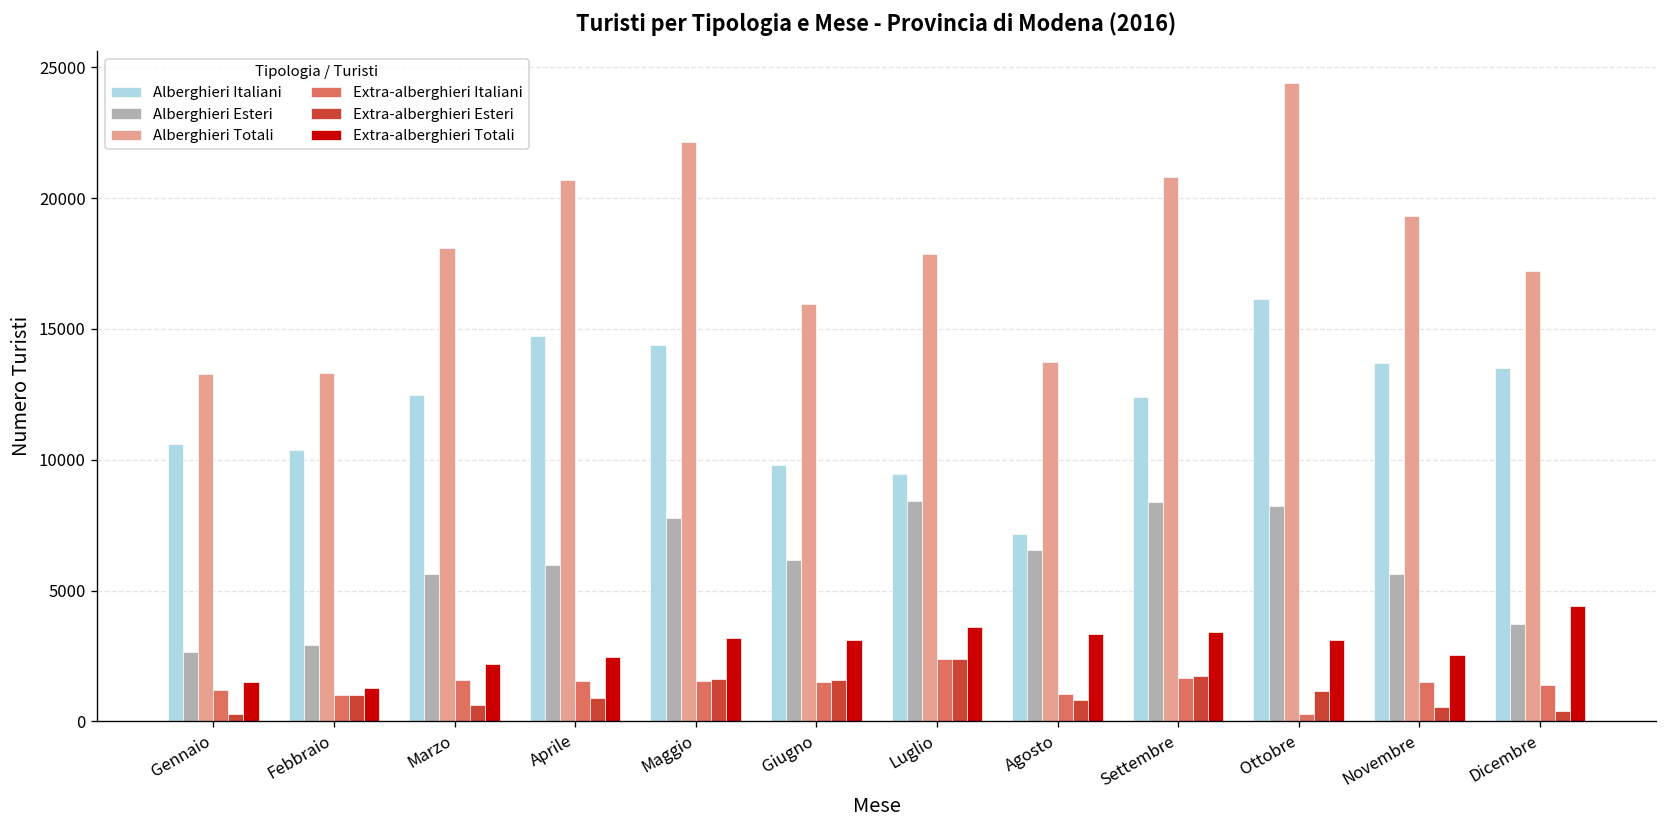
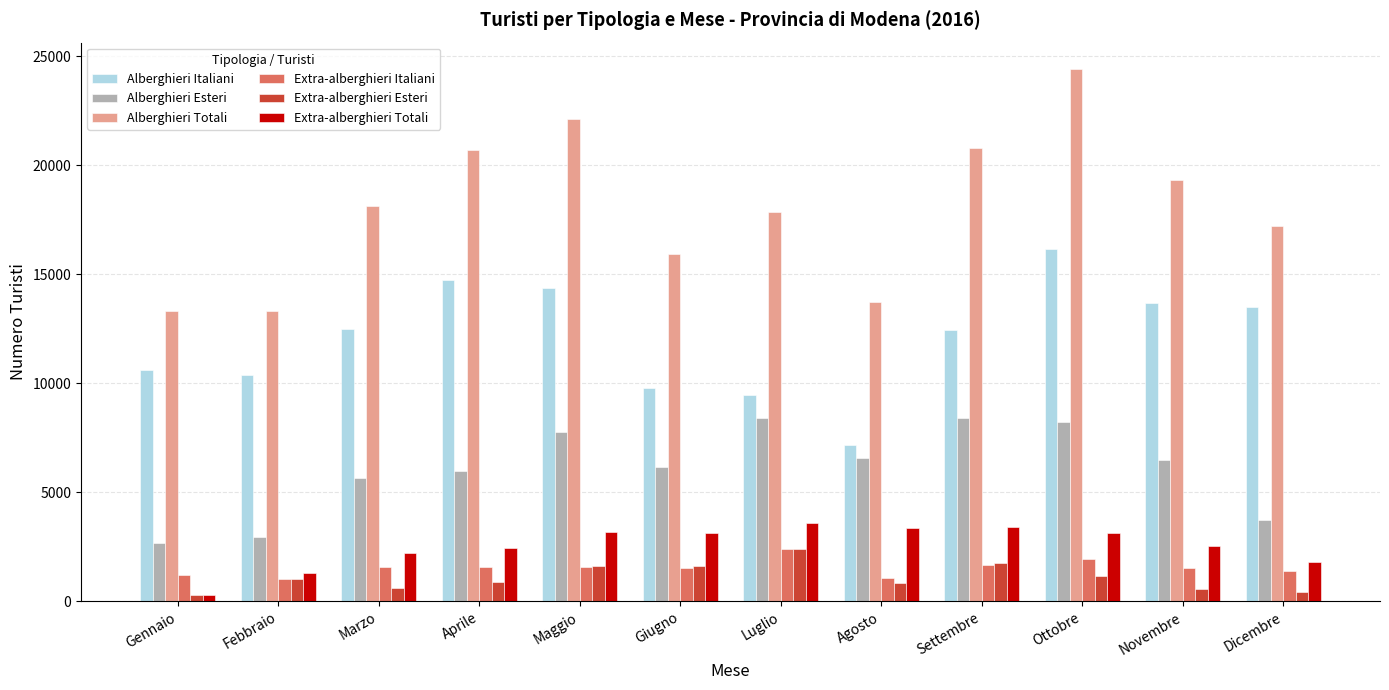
Extra-alberghieri Totali, Gennaio: 1500 -> 300
Extra-alberghieri Italiani, Ottobre: 300 -> 1900
Alberghieri Esteri, Novembre: 5600 -> 6500
Extra-alberghieri Totali, Dicembre: 4400 -> 1800
